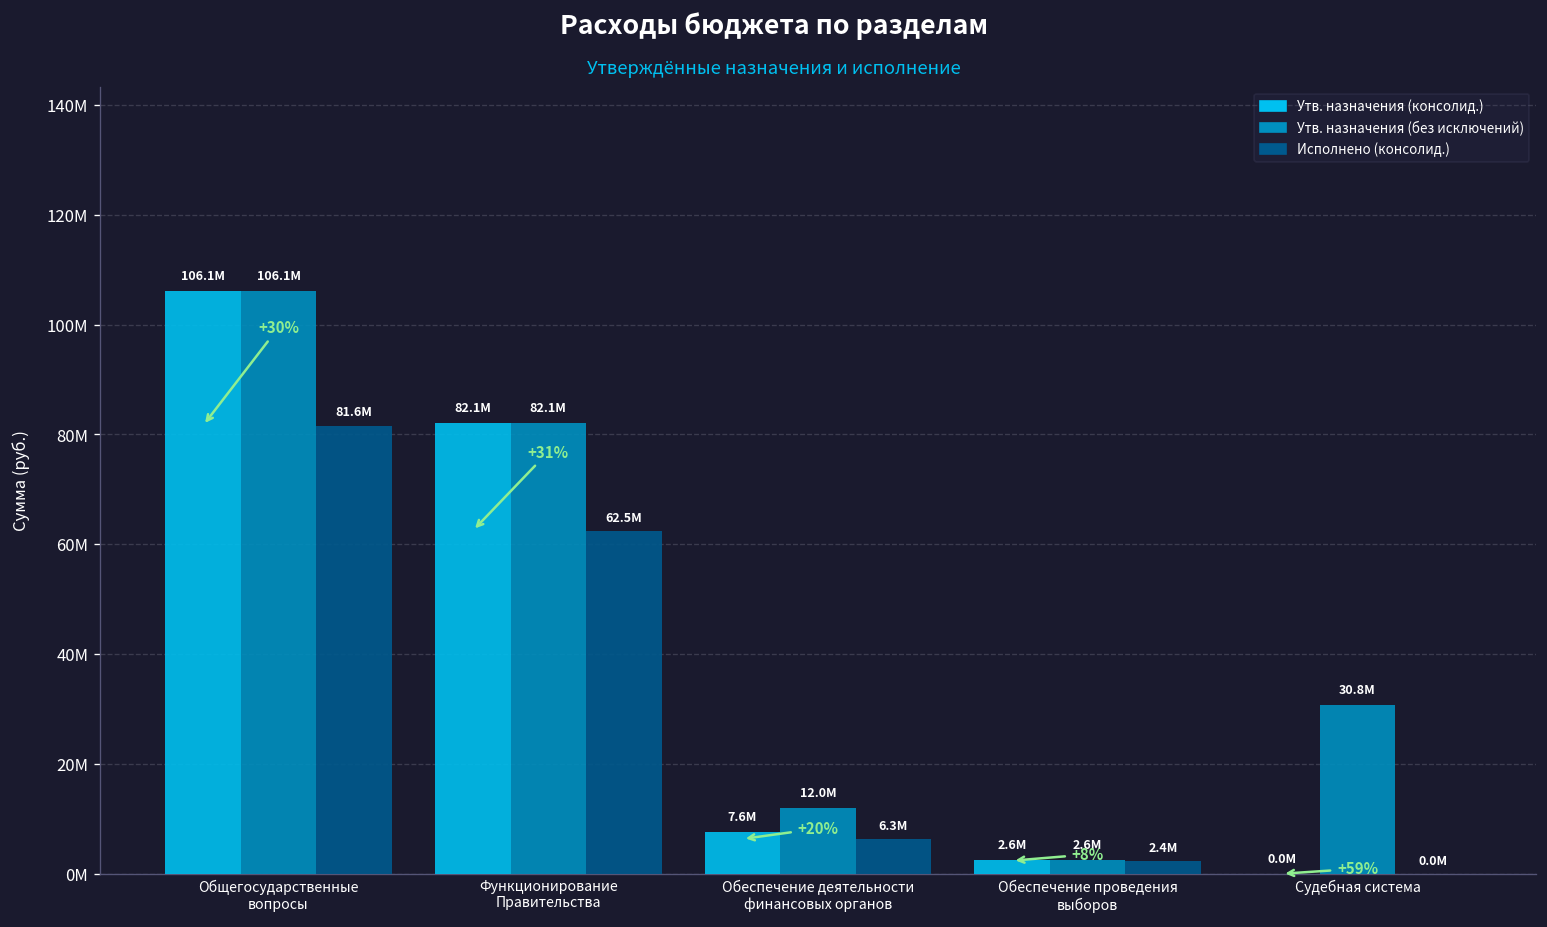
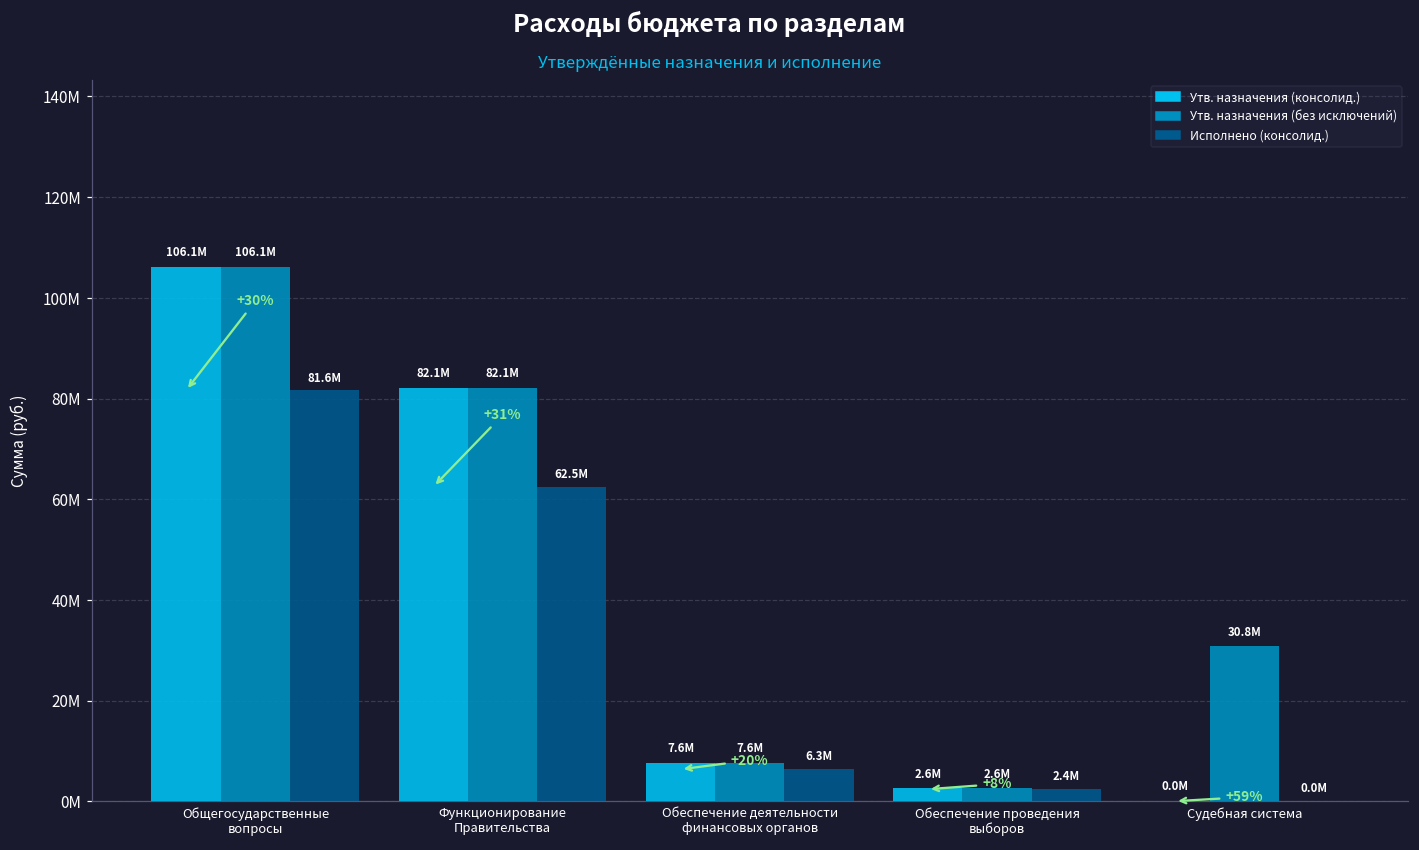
Утв. назначения (без исключений), Обеспечение деятельности финансовых органов: 12.0M -> 7.6M
